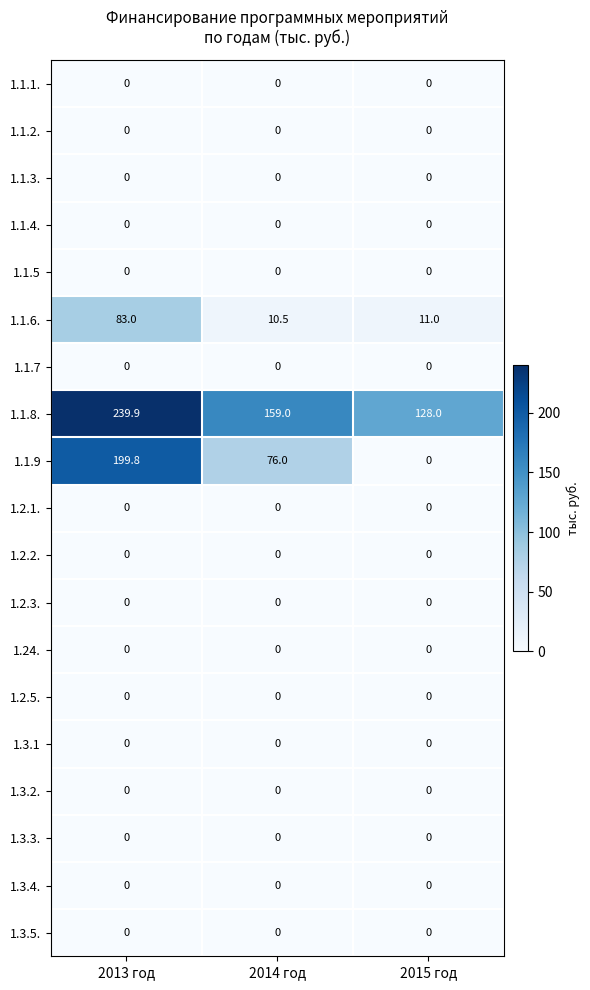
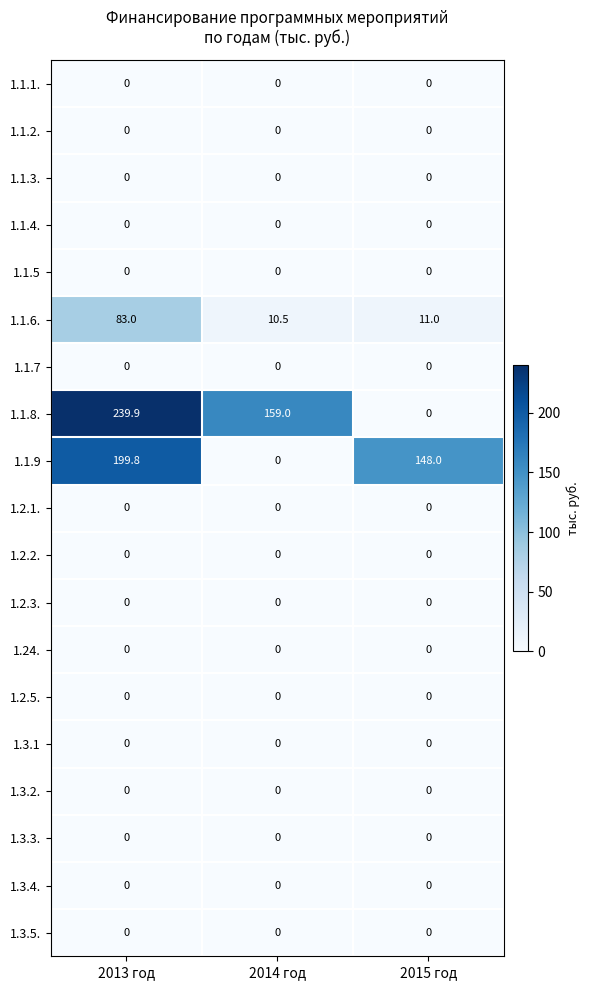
1.1.8., 2015 год: 128.0 -> 0
1.1.9, 2014 год: 76.0 -> 0
1.1.9, 2015 год: 0 -> 148.0
